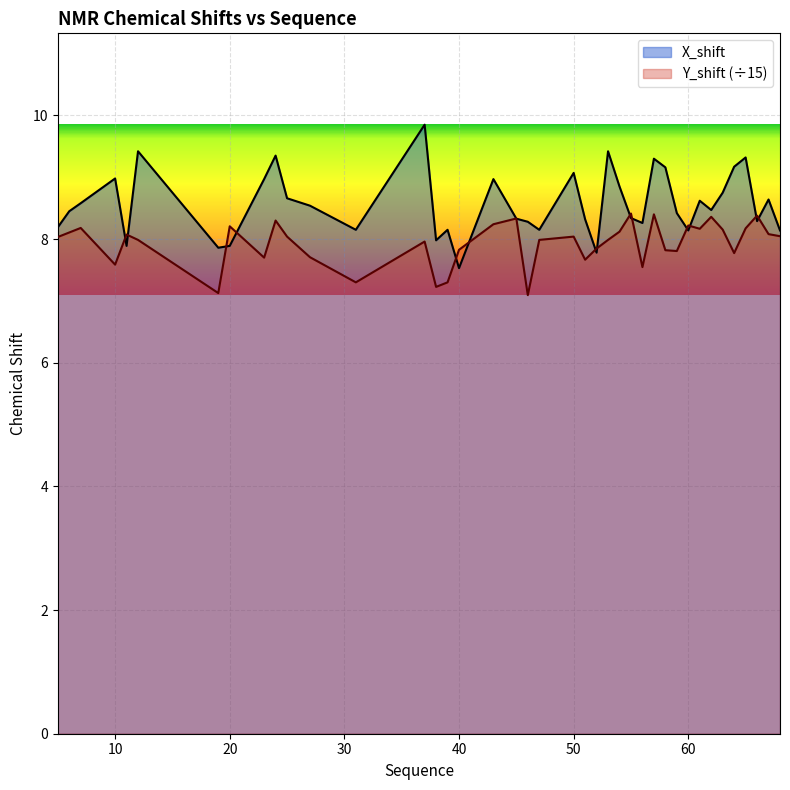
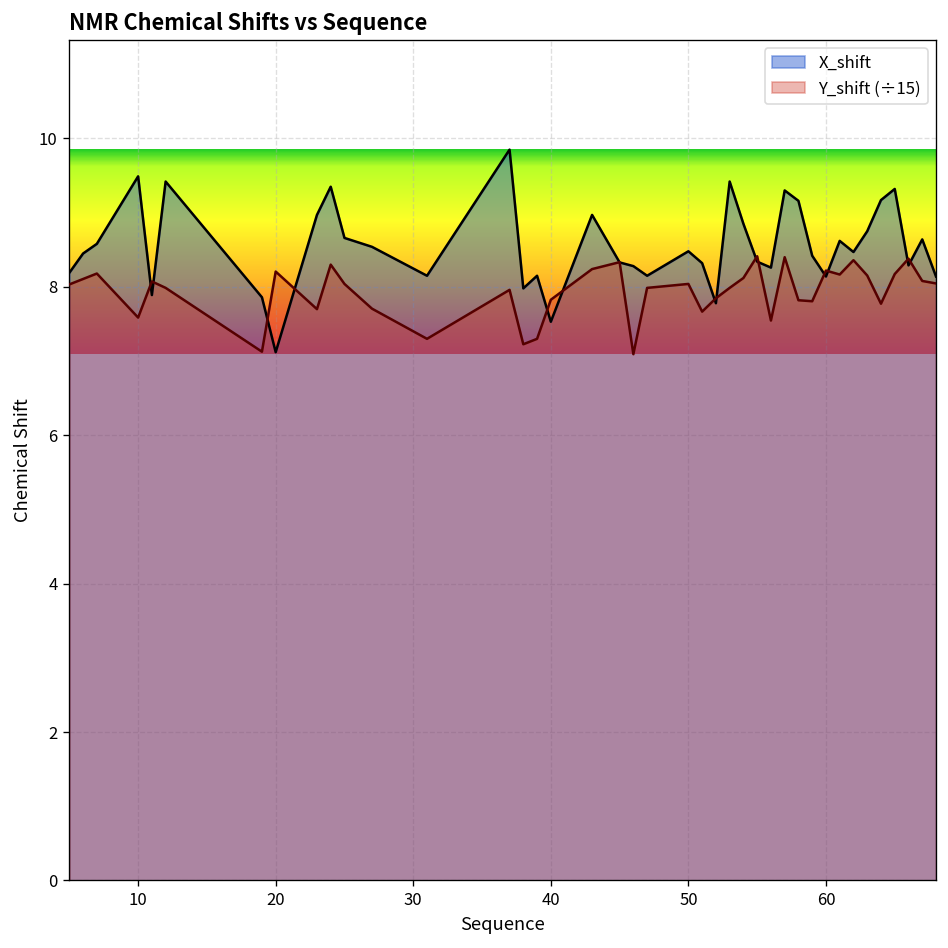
X_shift, 10: 9.0 -> 9.5
X_shift, 20: 7.9 -> 7.1
X_shift, 50: 9.1 -> 8.5
